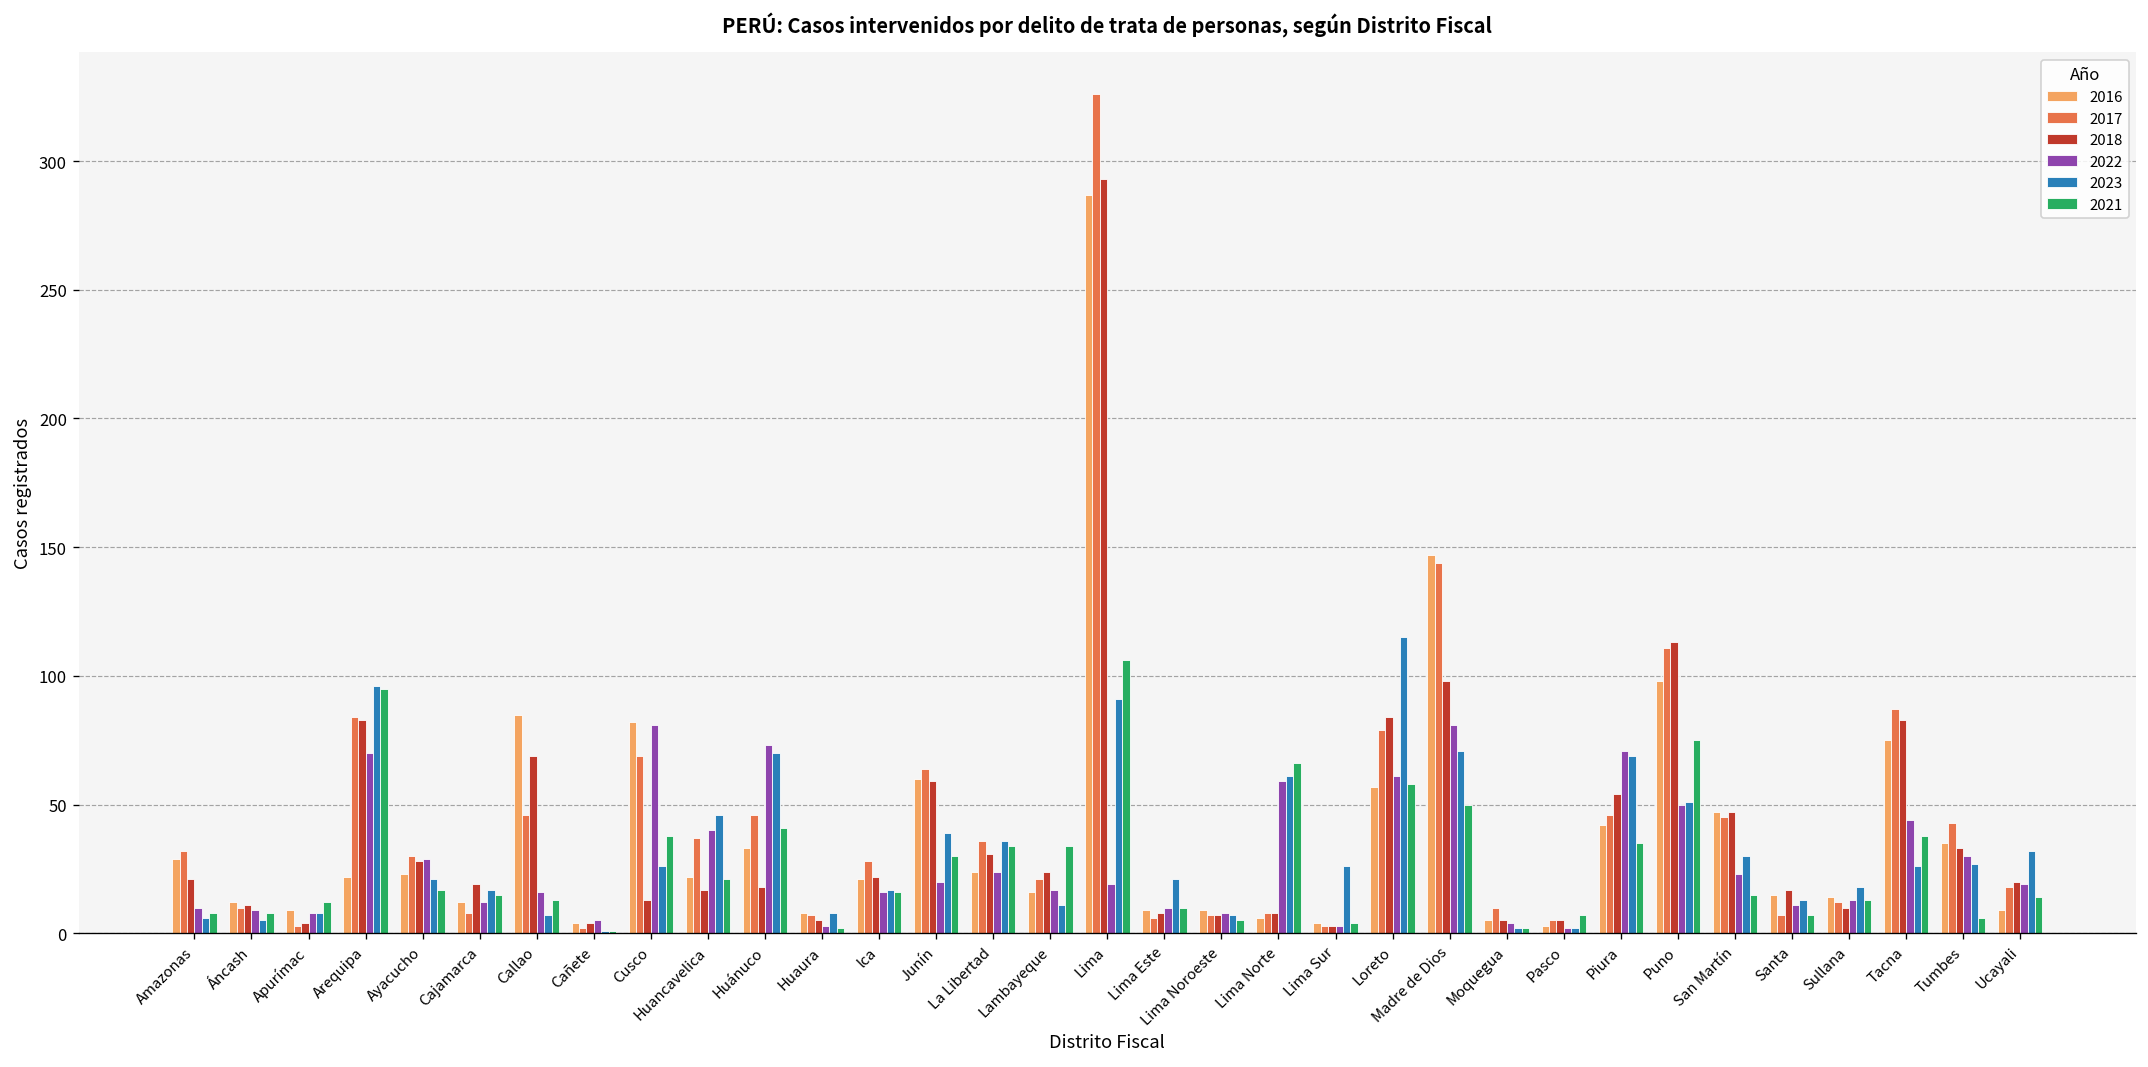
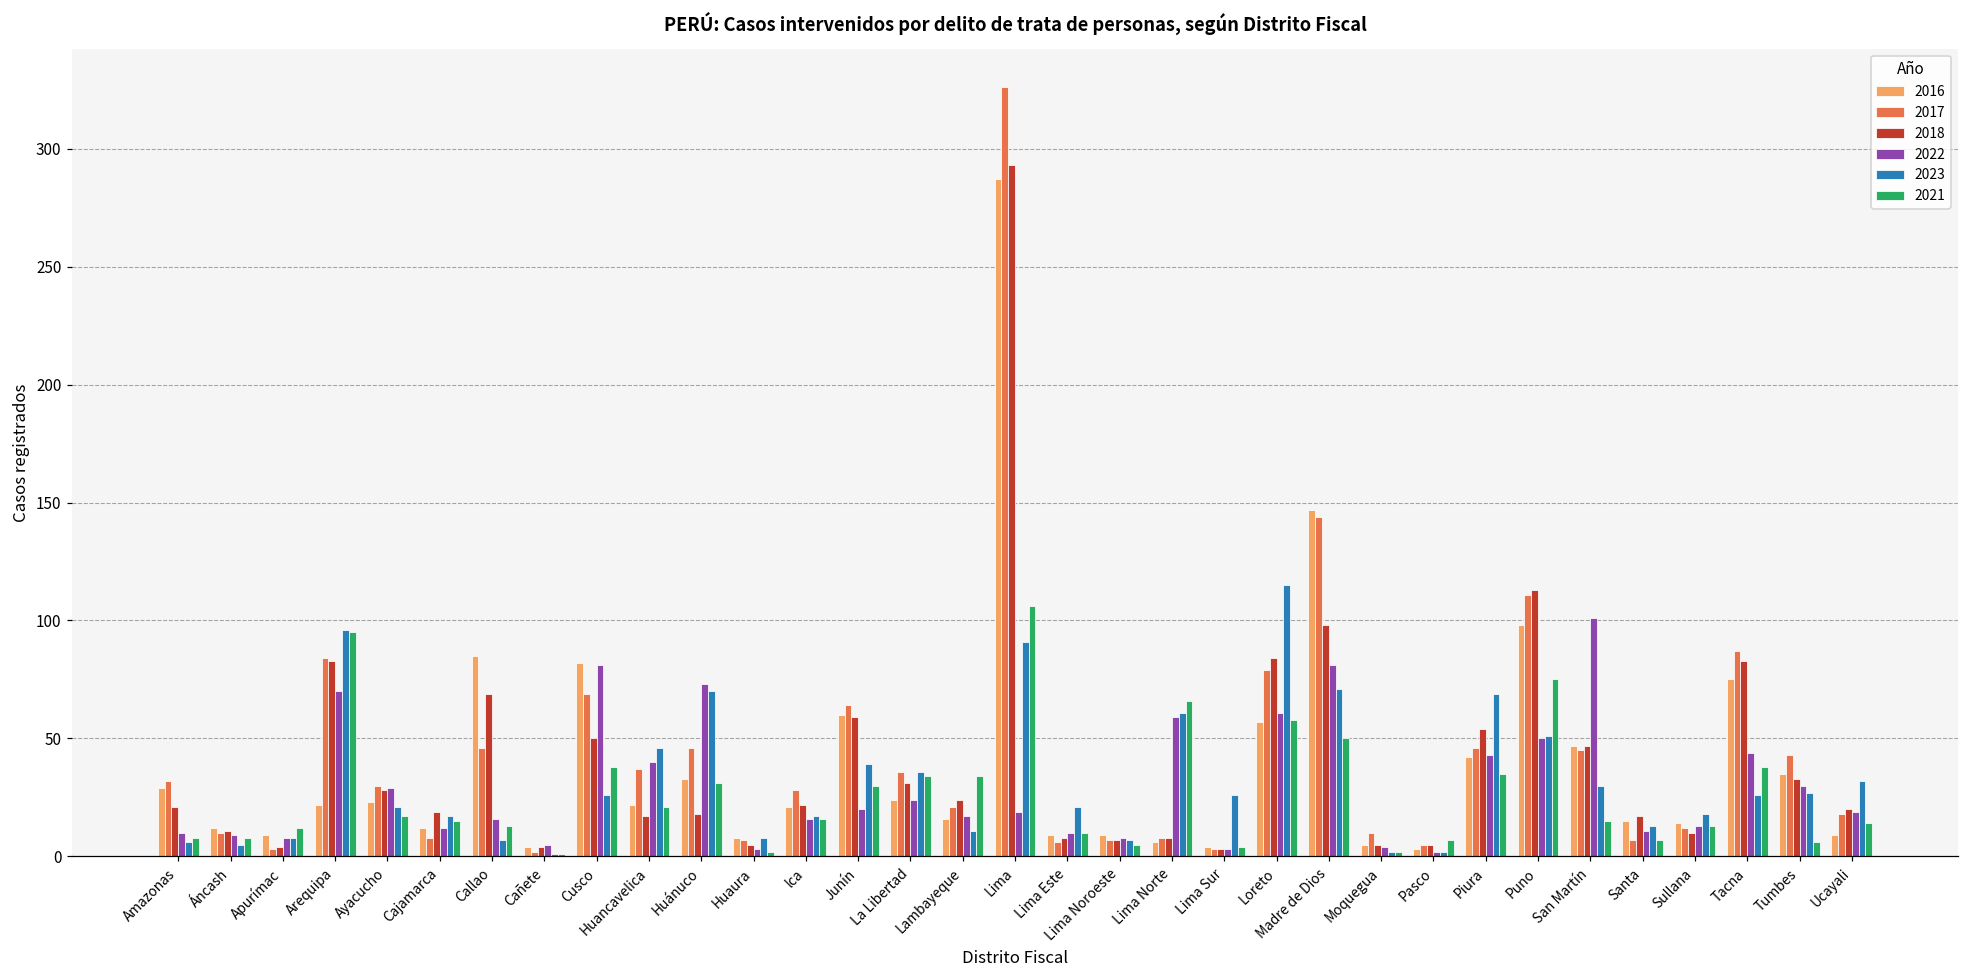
2018, Cusco: 13 -> 50
2021, Huánuco: 41 -> 31
2022, Piura: 71 -> 43
2022, San Martín: 23 -> 101
